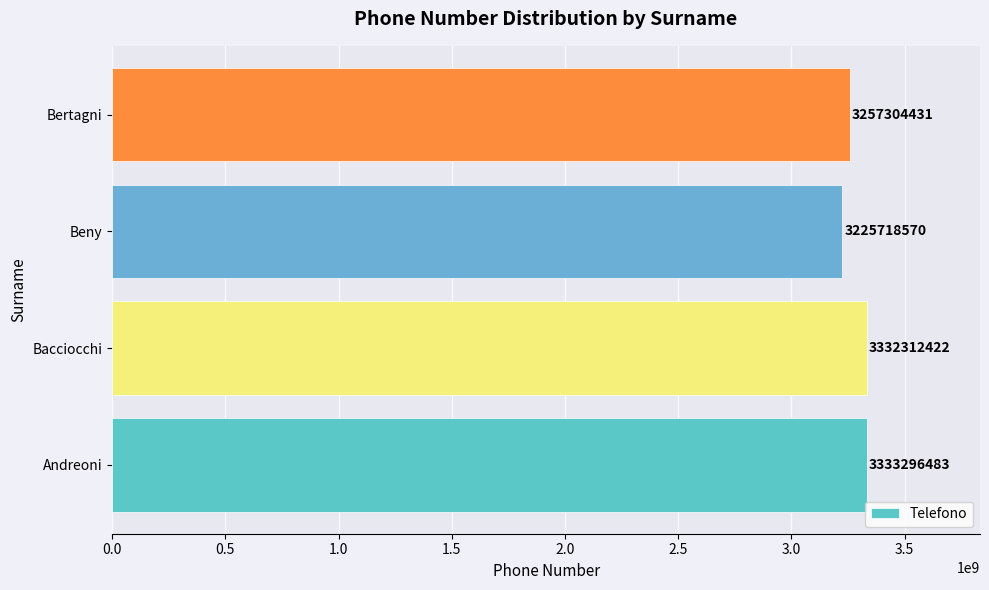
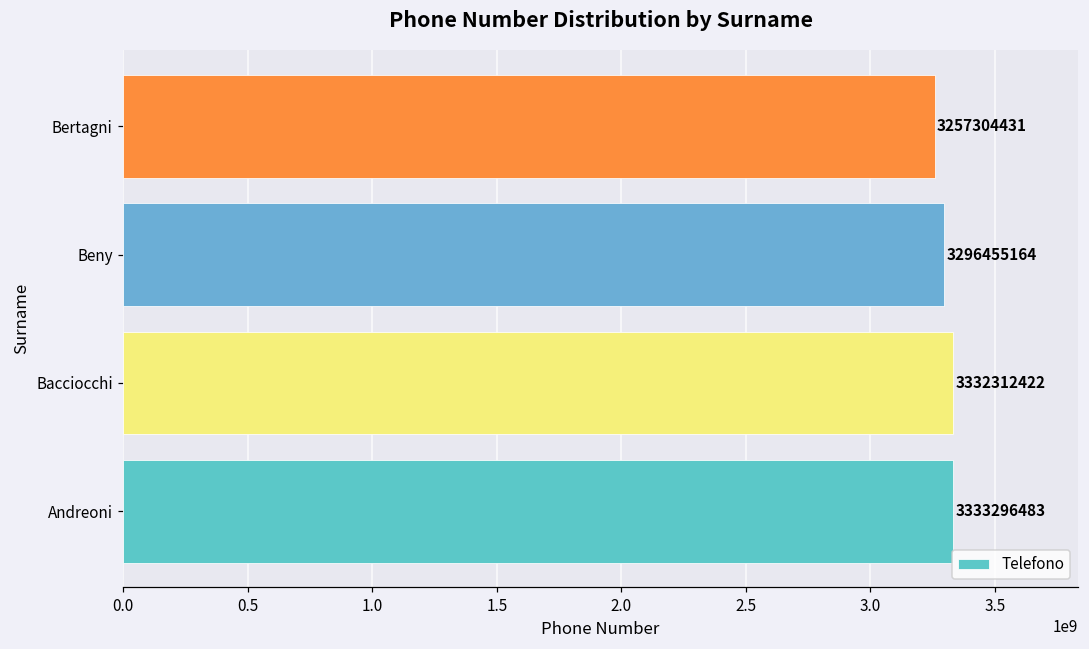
Beny: 3225718570 -> 3296455164
